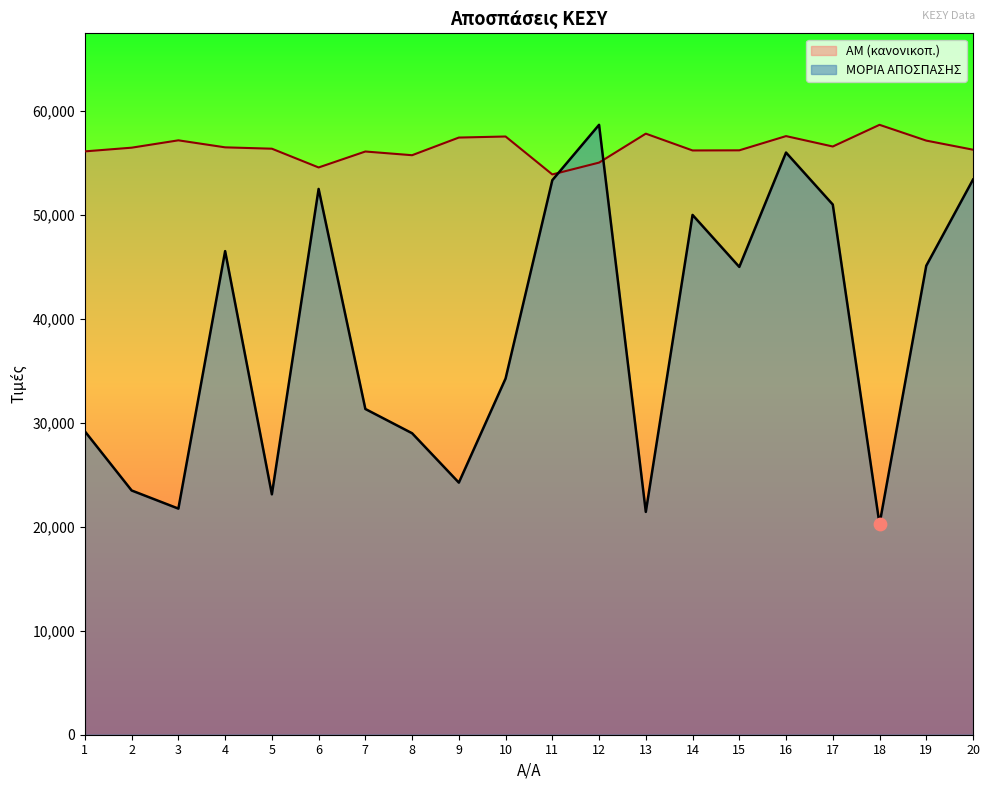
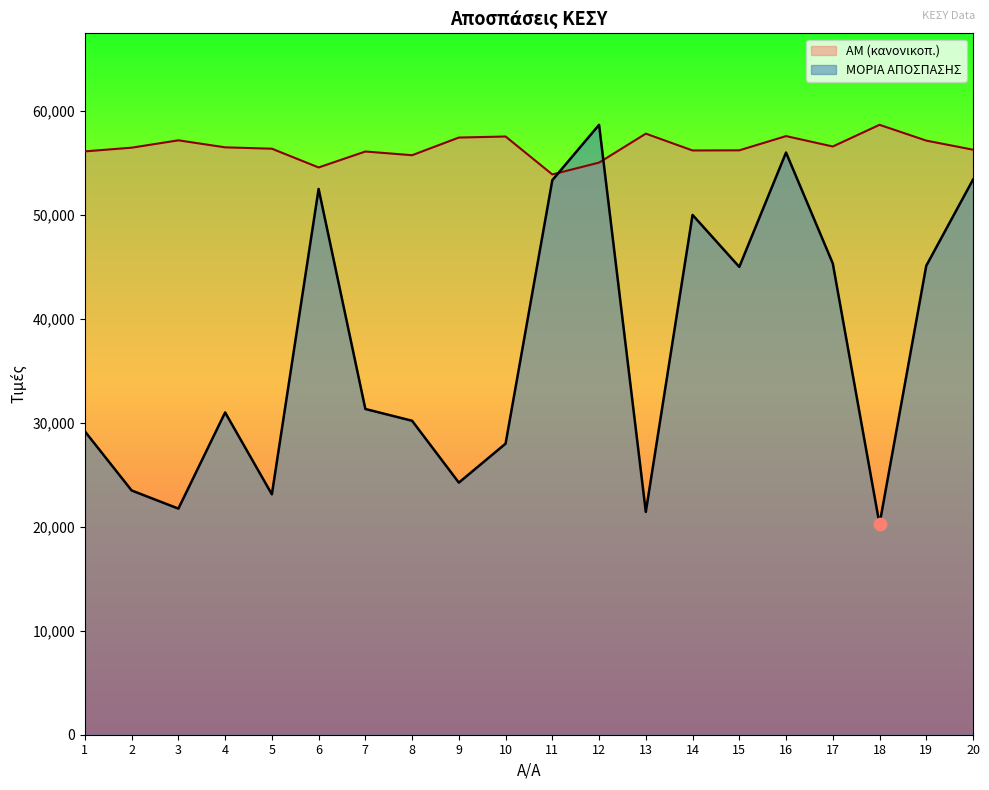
ΜΟΡΙΑ ΑΠΟΣΠΑΣΗΣ, 4: 46,500 -> 31,000
ΜΟΡΙΑ ΑΠΟΣΠΑΣΗΣ, 8: 29,000 -> 30,200
ΜΟΡΙΑ ΑΠΟΣΠΑΣΗΣ, 10: 34,300 -> 28,000
ΜΟΡΙΑ ΑΠΟΣΠΑΣΗΣ, 17: 51,000 -> 45,300
